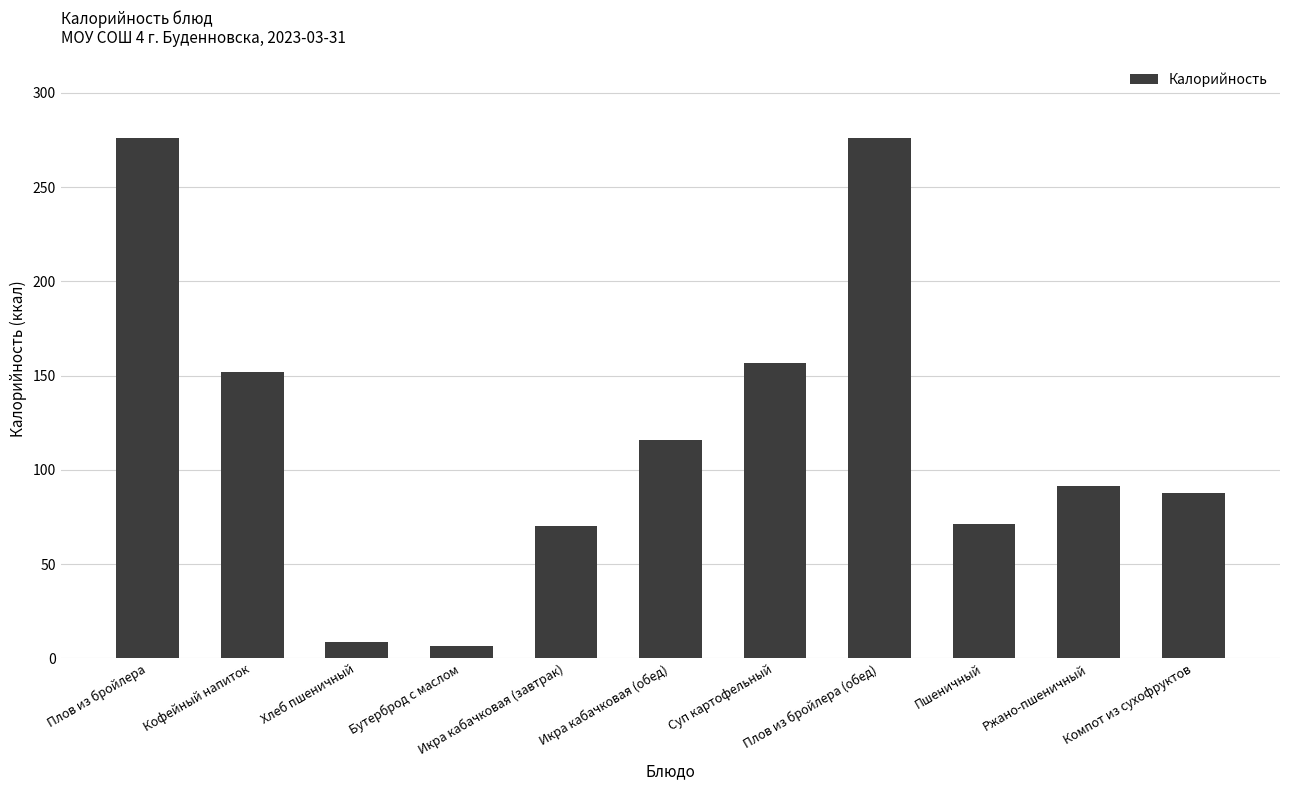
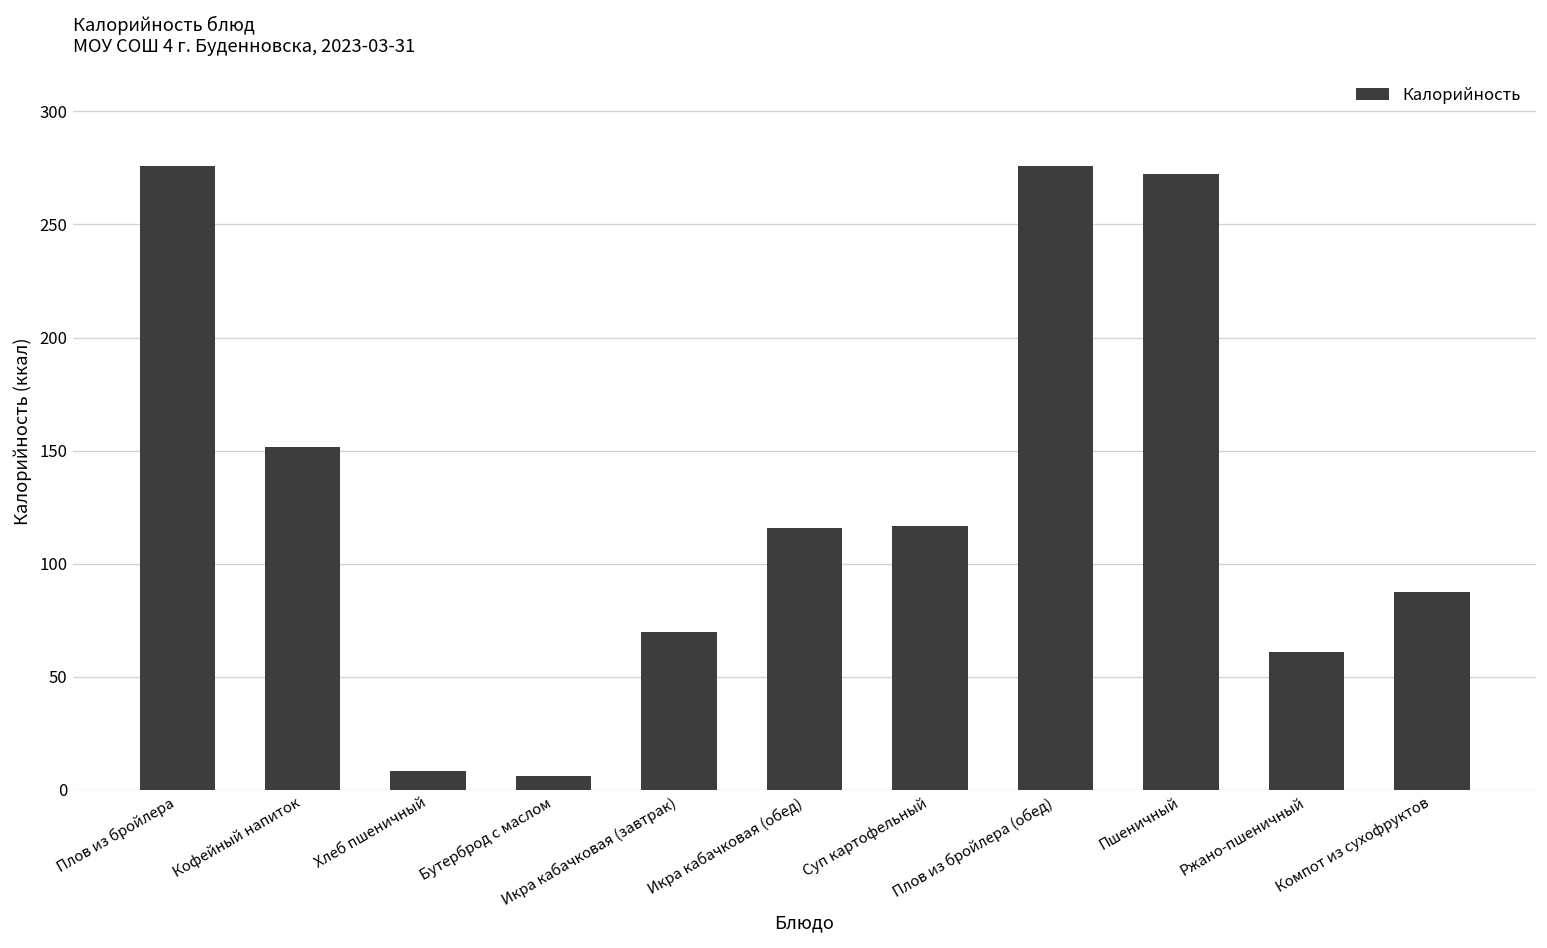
Суп картофельный: 156 -> 117
Пшеничный: 71 -> 272
Ржано-пшеничный: 91 -> 61
